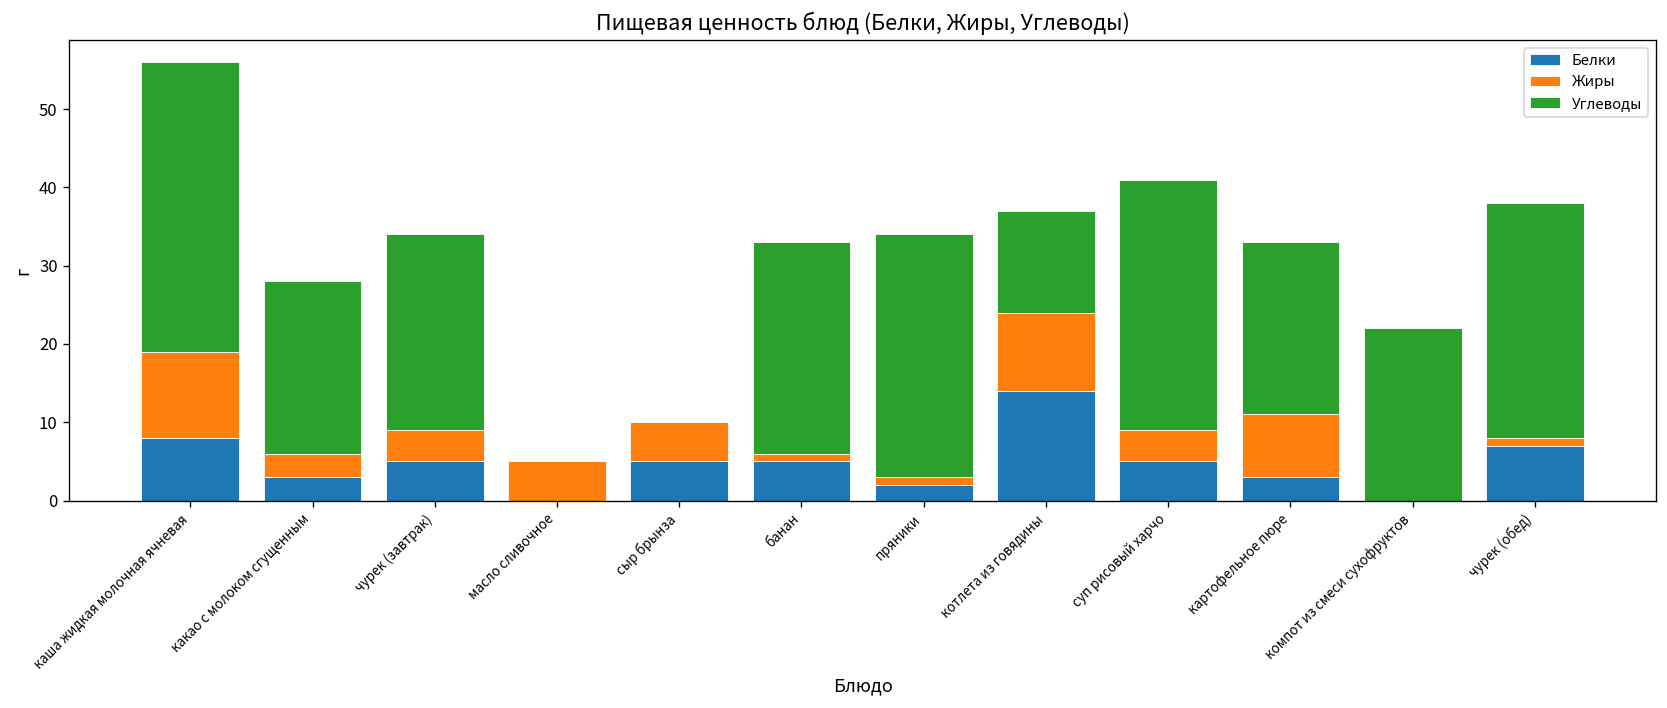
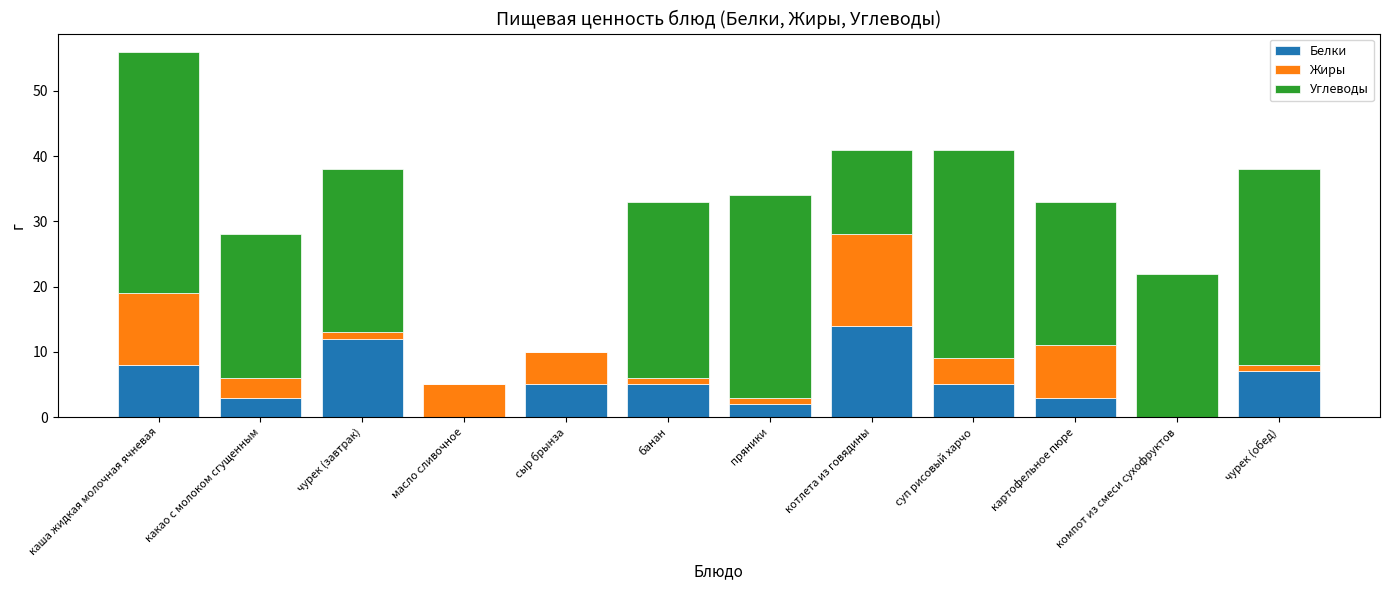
Белки, чурек (завтрак): 5 -> 12
Жиры, чурек (завтрак): 4 -> 1
Жиры, котлета из говядины: 10 -> 14
